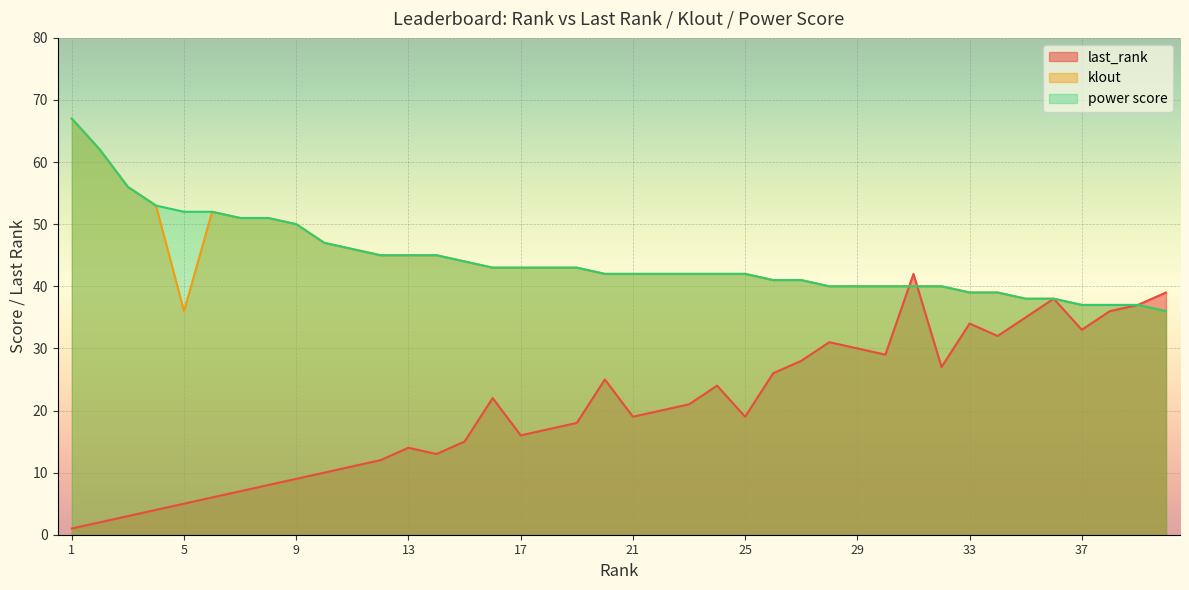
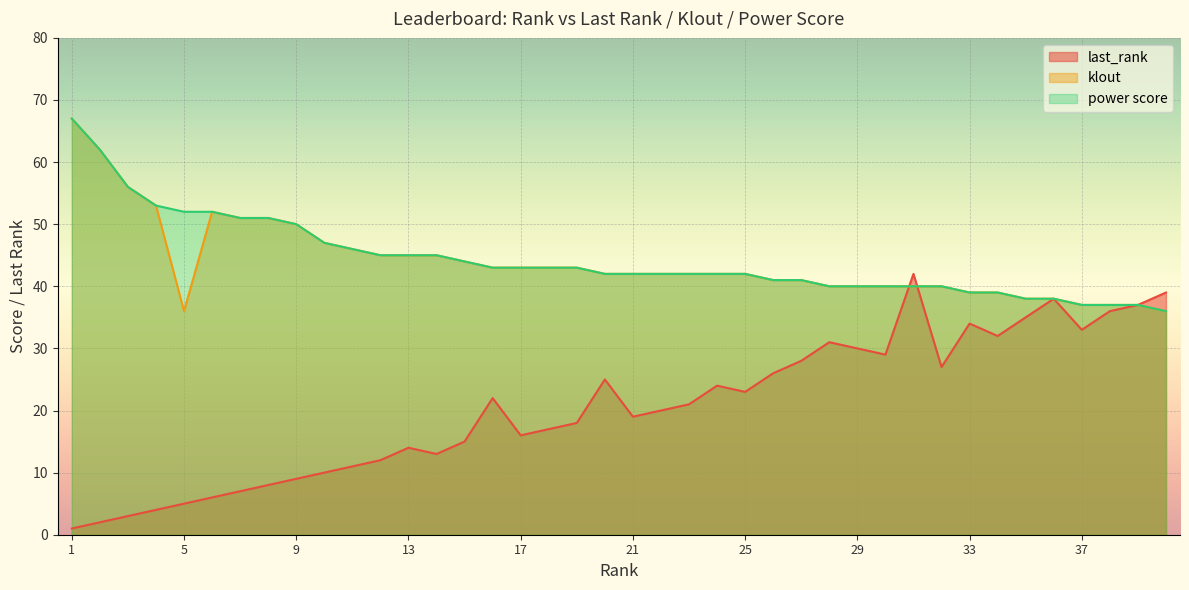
last_rank, 25: 19 -> 23
